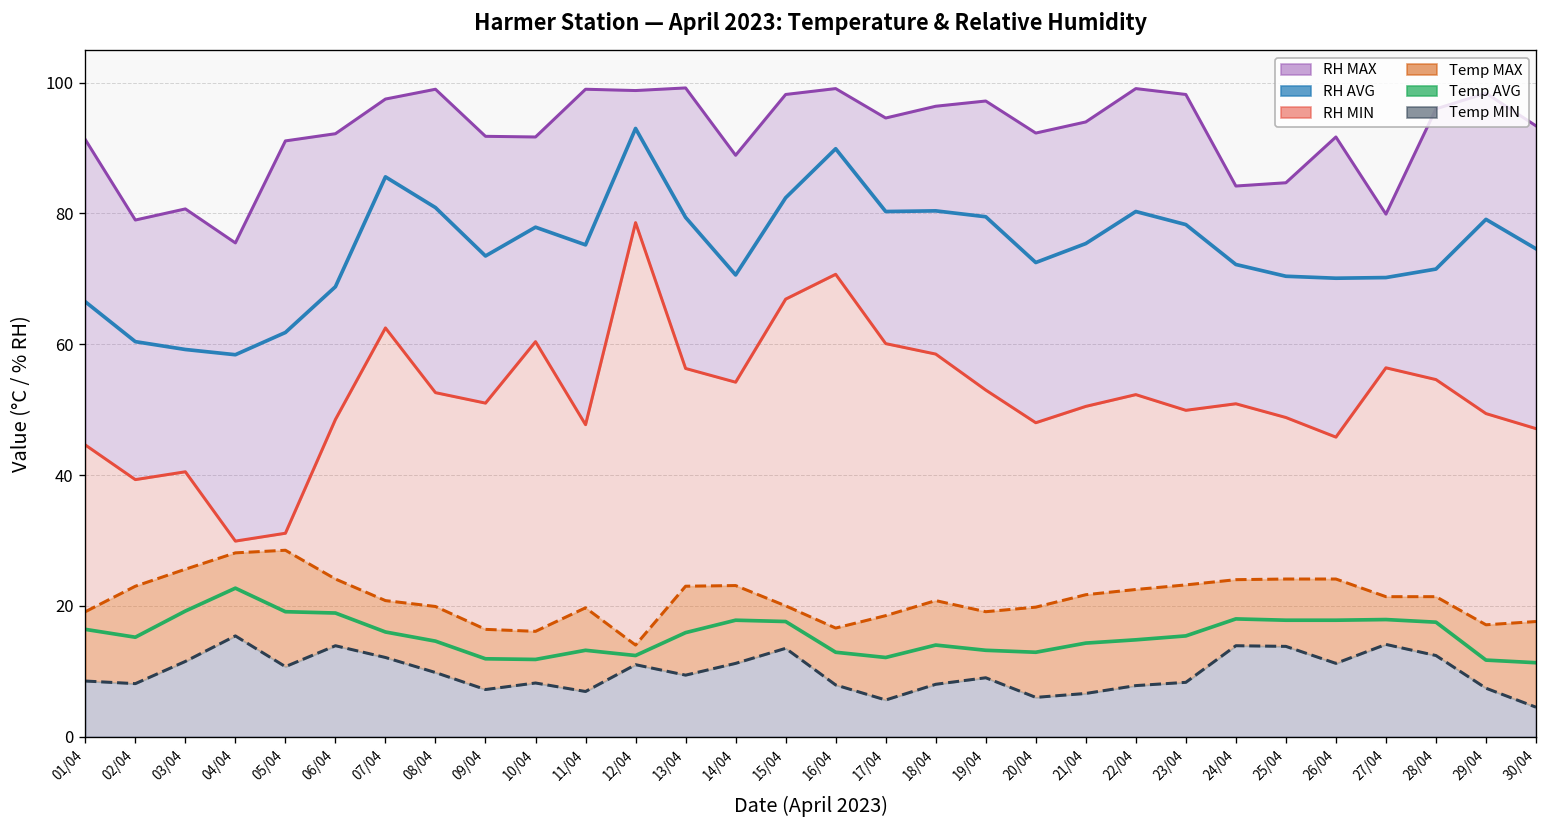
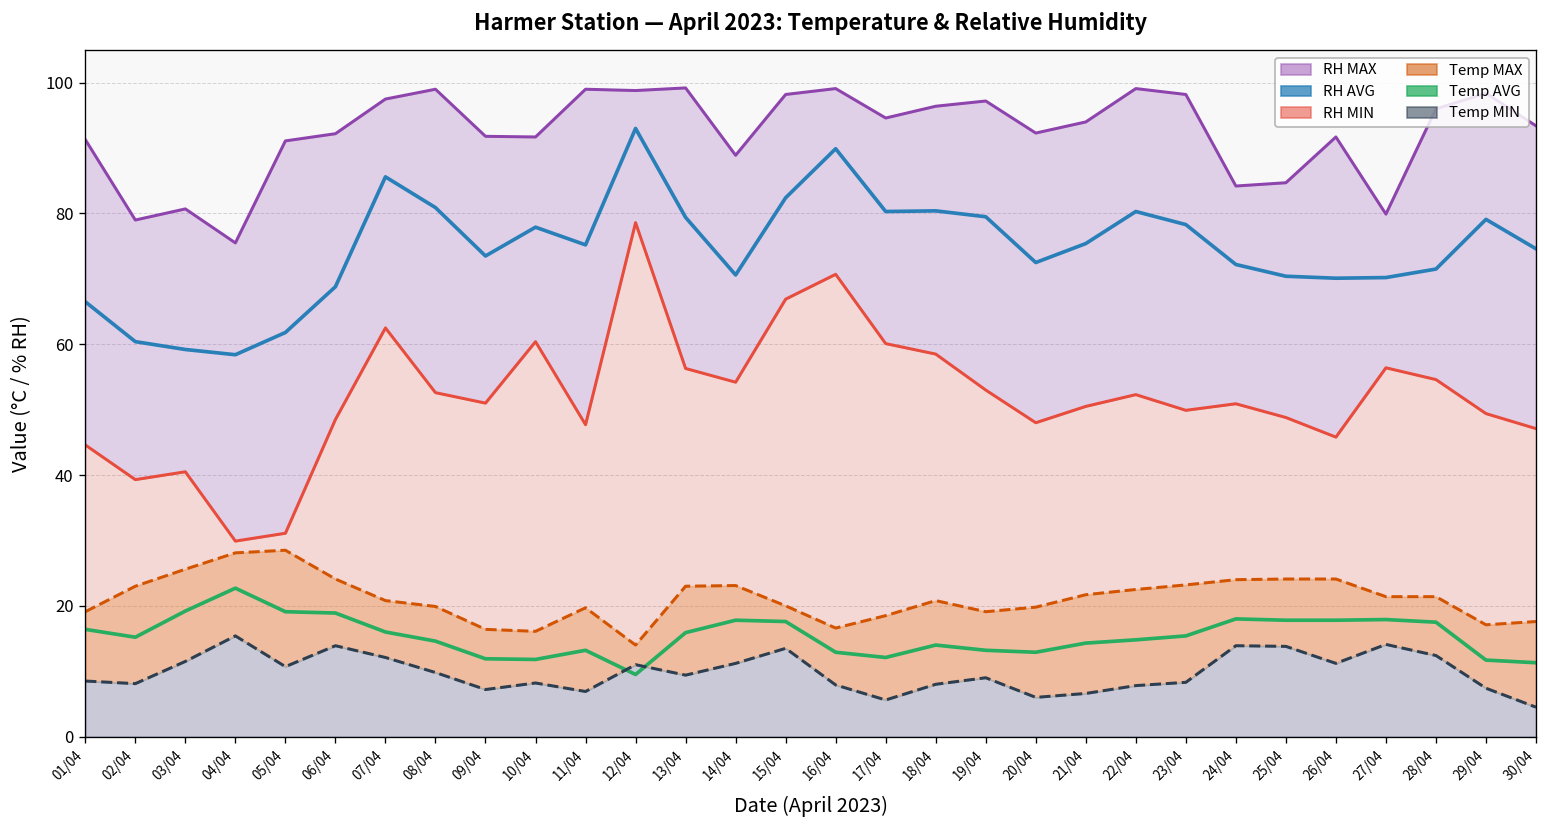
Temp AVG, 12/04: 12 -> 10
